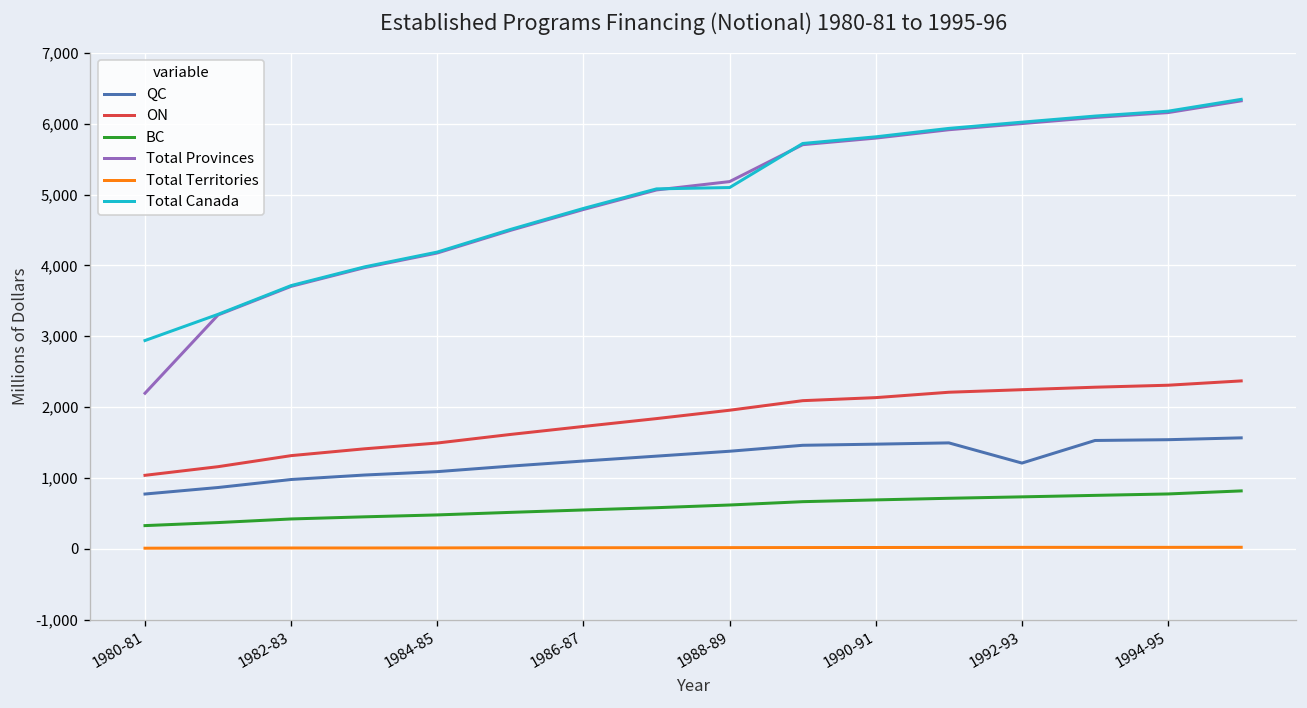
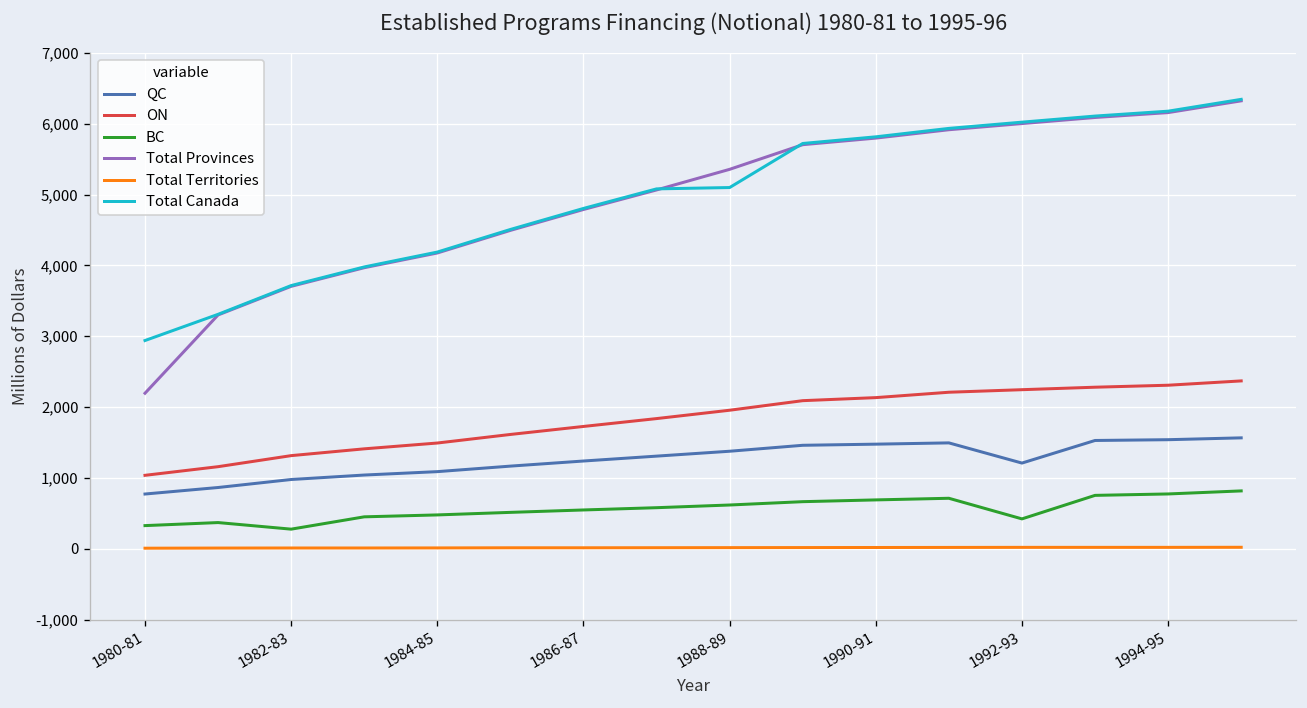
BC, 1982-83: 400 -> 300
Total Provinces, 1988-89: 5,200 -> 5,400
BC, 1992-93: 700 -> 400
